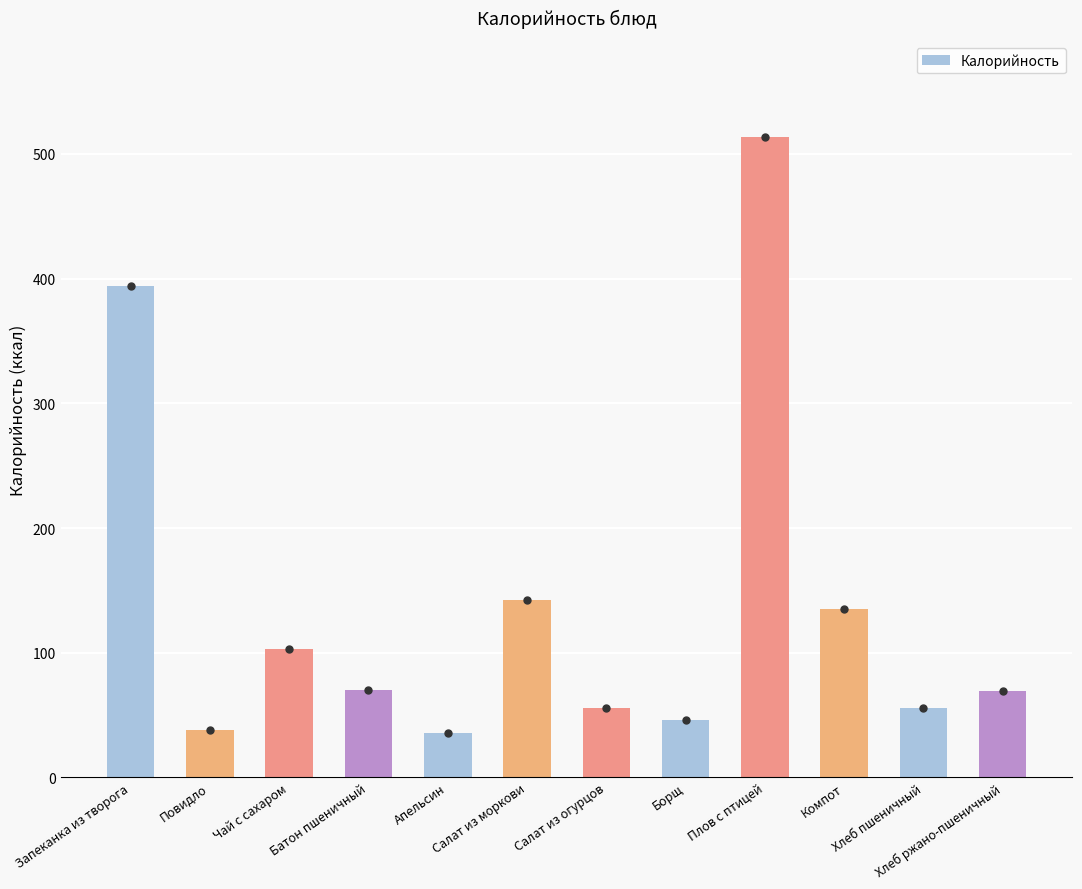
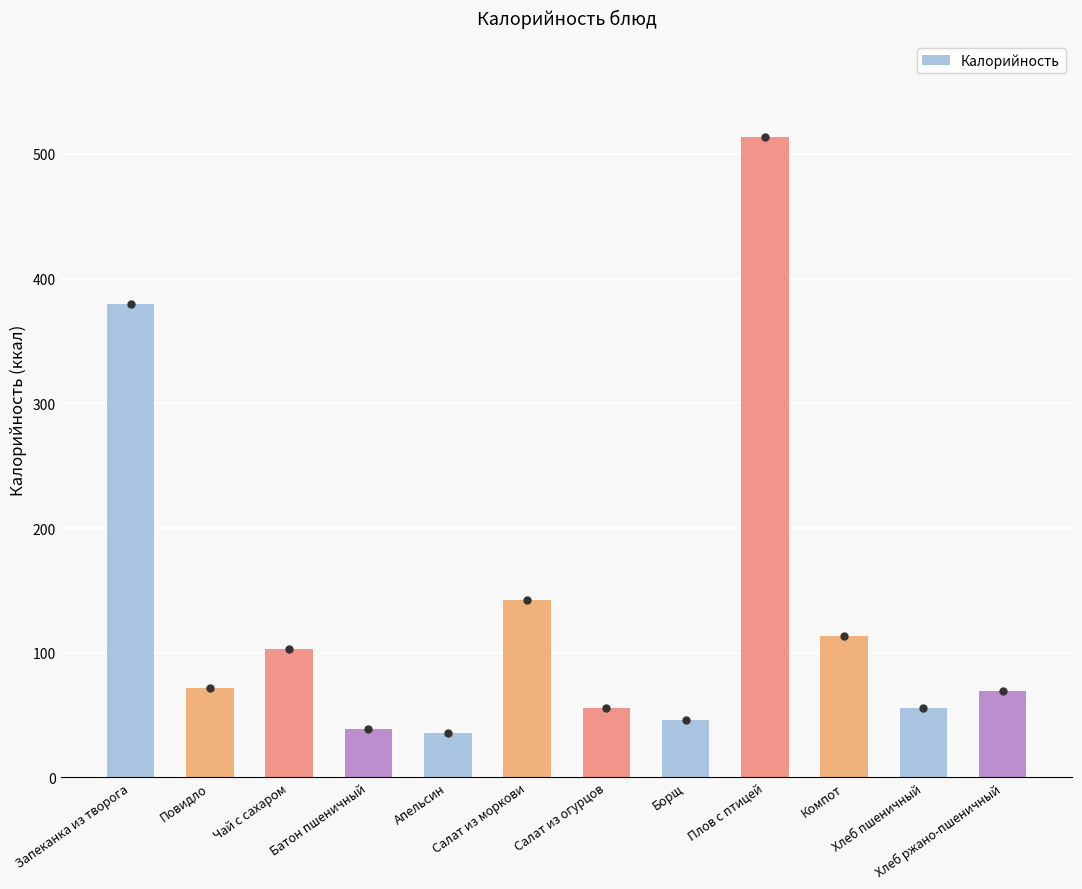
Калорийность, Запеканка из творога: 394 -> 379
Калорийность, Повидло: 38 -> 72
Калорийность, Батон пшеничный: 70 -> 39
Калорийность, Компот: 135 -> 114
